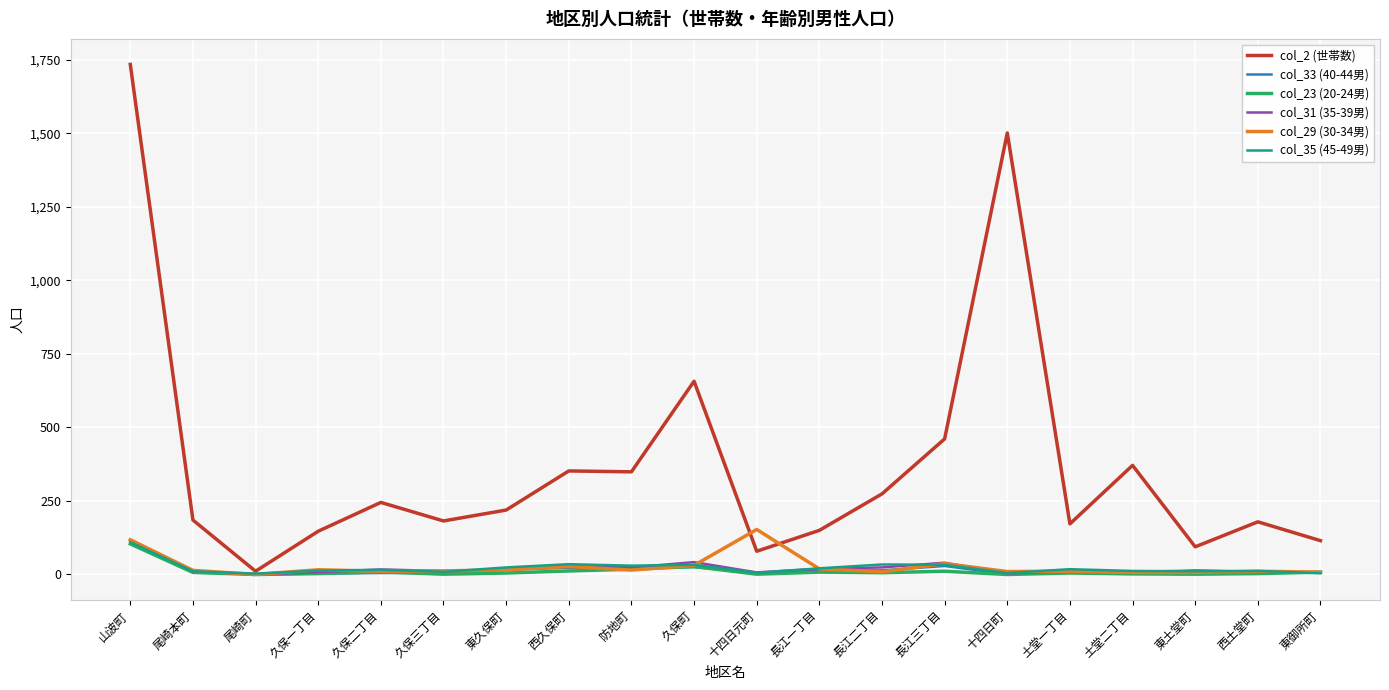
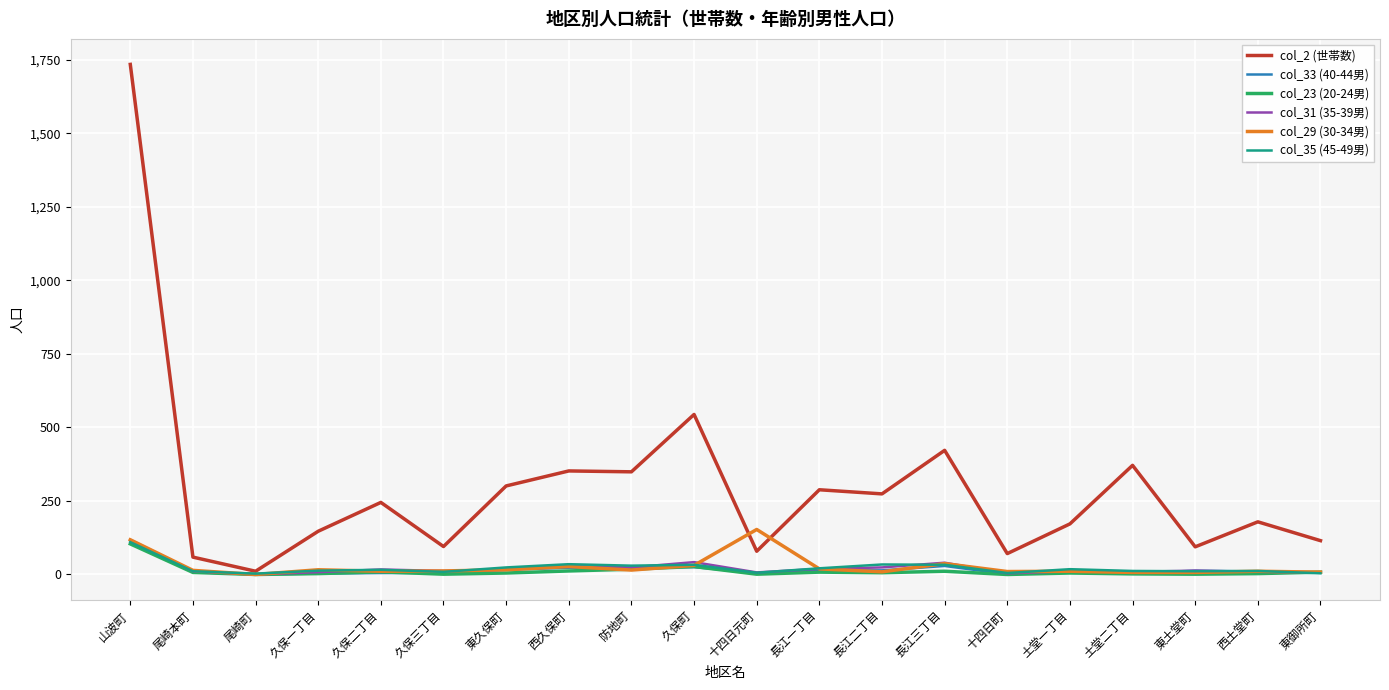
col_2 (世帯数), 尾崎本町: 190 -> 60
col_2 (世帯数), 久保三丁目: 180 -> 100
col_2 (世帯数), 東久保町: 220 -> 300
col_2 (世帯数), 久保町: 660 -> 540
col_2 (世帯数), 長江一丁目: 150 -> 290
col_2 (世帯数), 長江三丁目: 460 -> 420
col_2 (世帯数), 十四日町: 1,500 -> 70
